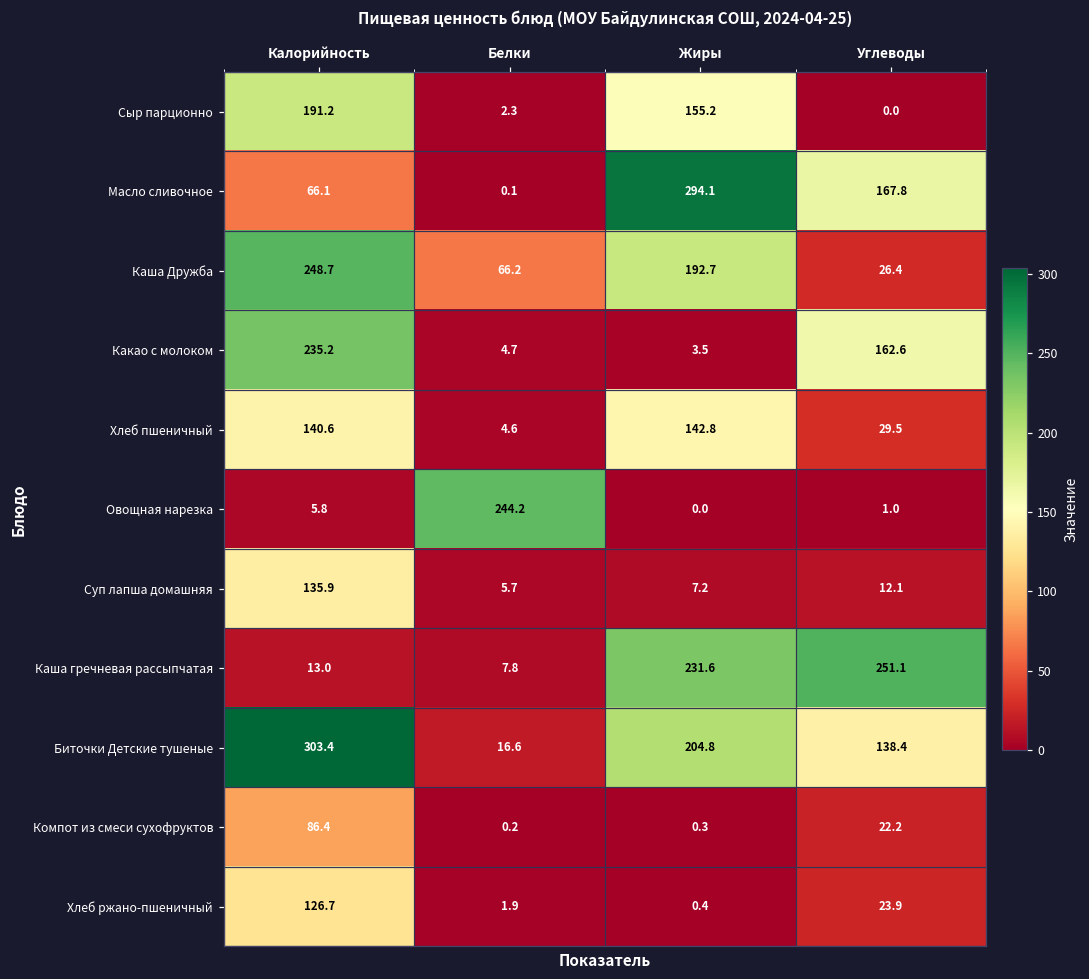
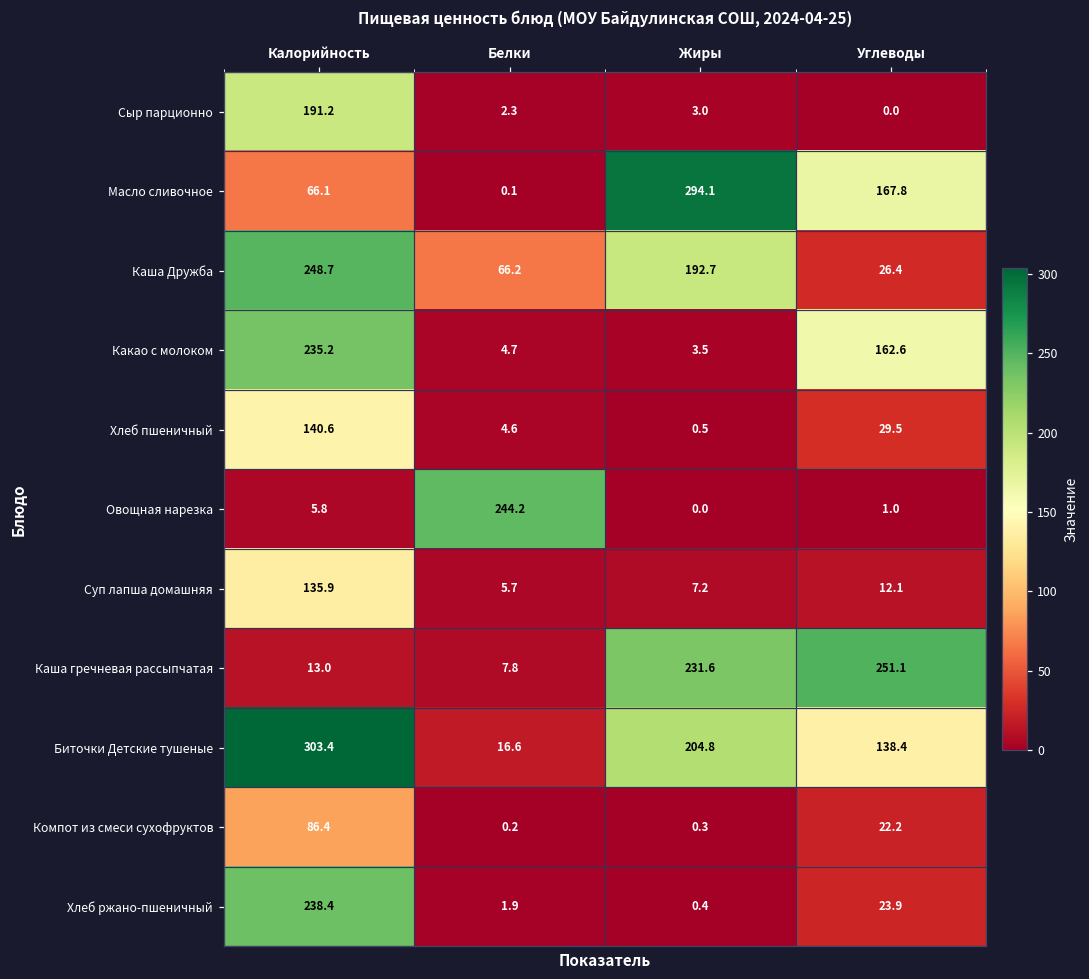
Сыр парционно, Жиры: 155.2 -> 3.0
Хлеб пшеничный, Жиры: 142.8 -> 0.5
Хлеб ржано-пшеничный, Калорийность: 126.7 -> 238.4
